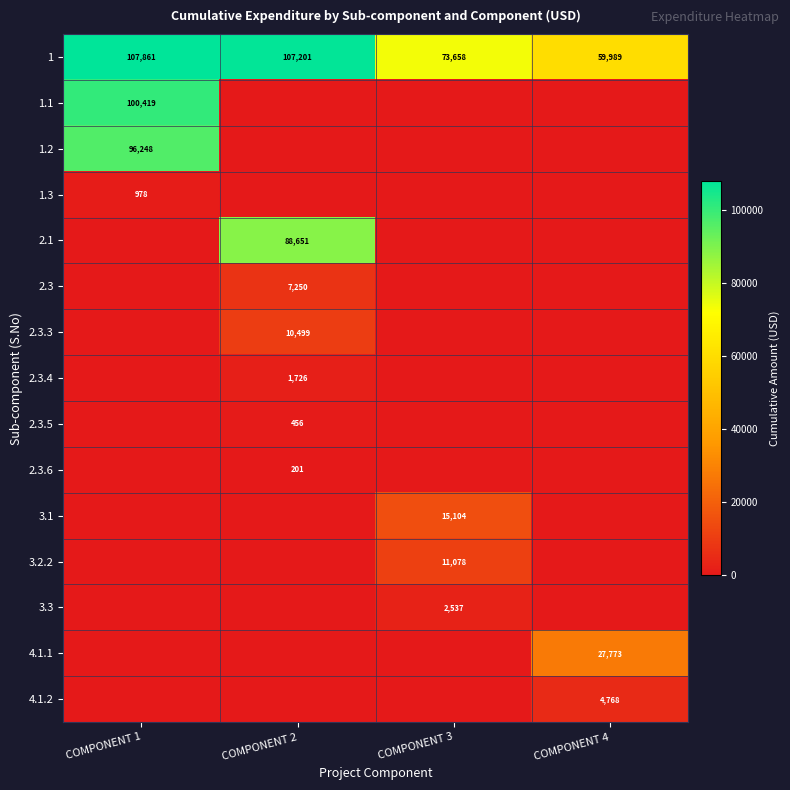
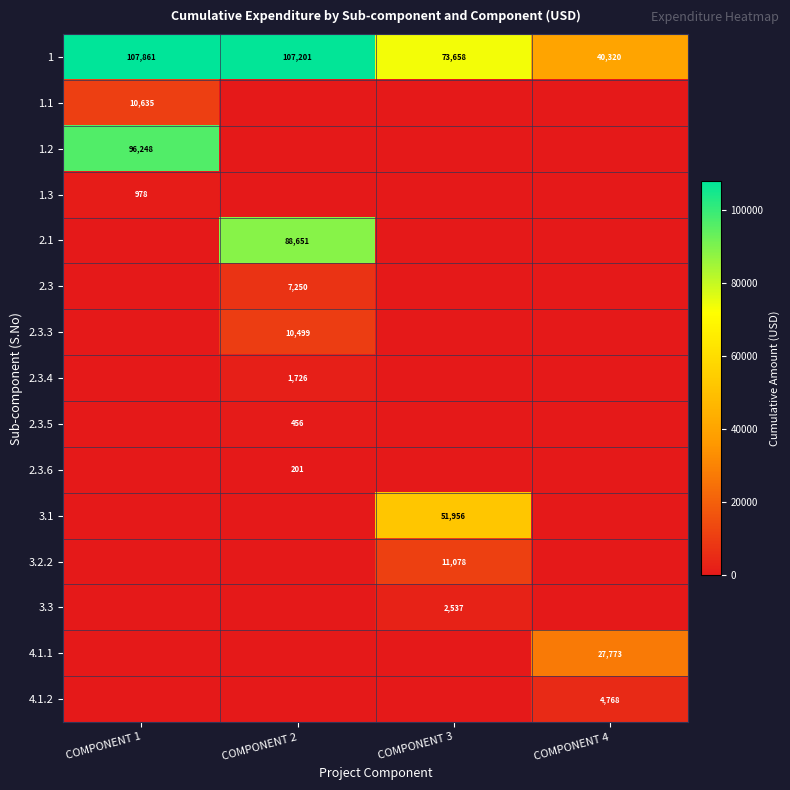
1, COMPONENT 4: 59,989 -> 40,320
1.1, COMPONENT 1: 100,419 -> 10,635
3.1, COMPONENT 3: 15,104 -> 51,956
